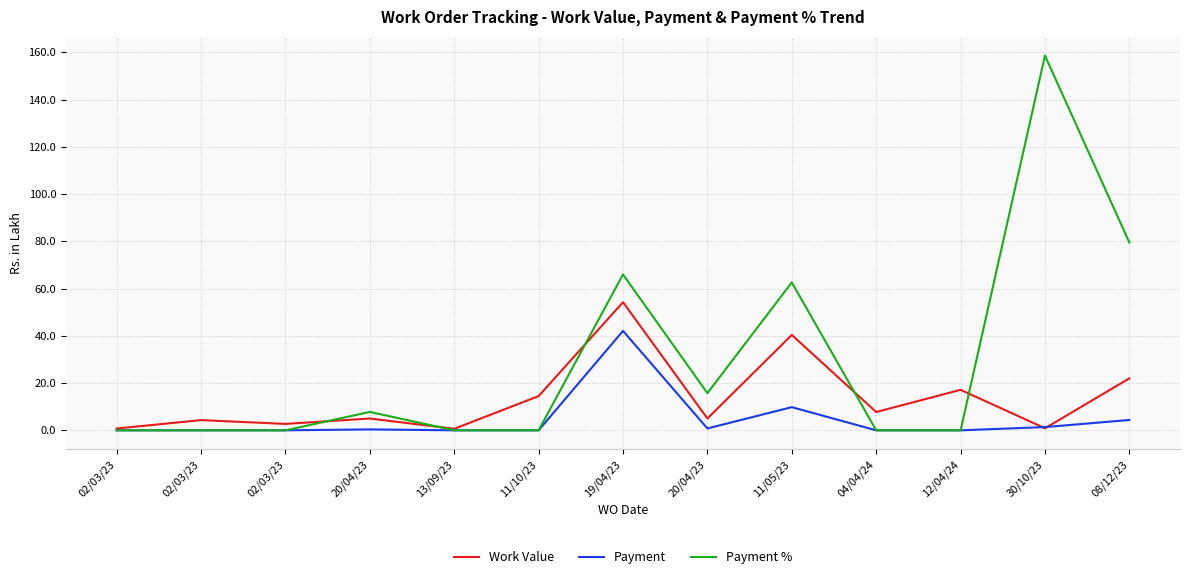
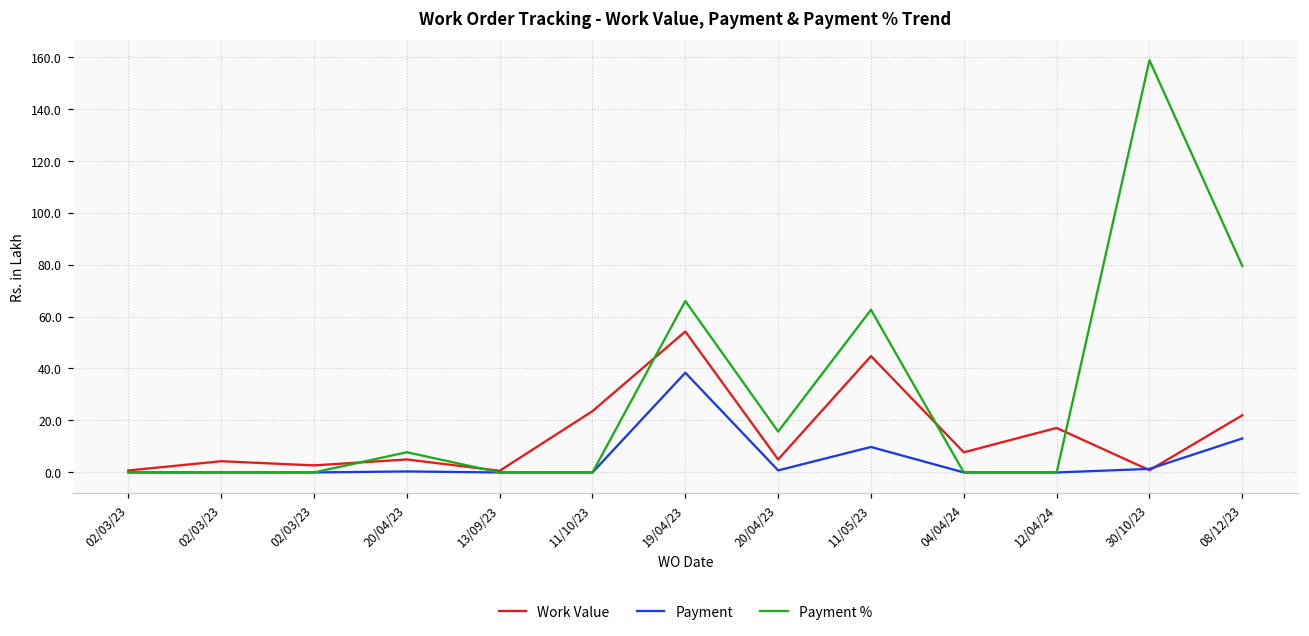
Work Value, 11/10/23: 14 -> 24
Payment, 19/04/23: 42 -> 38
Work Value, 11/05/23: 40 -> 45
Payment, 08/12/23: 4 -> 13
